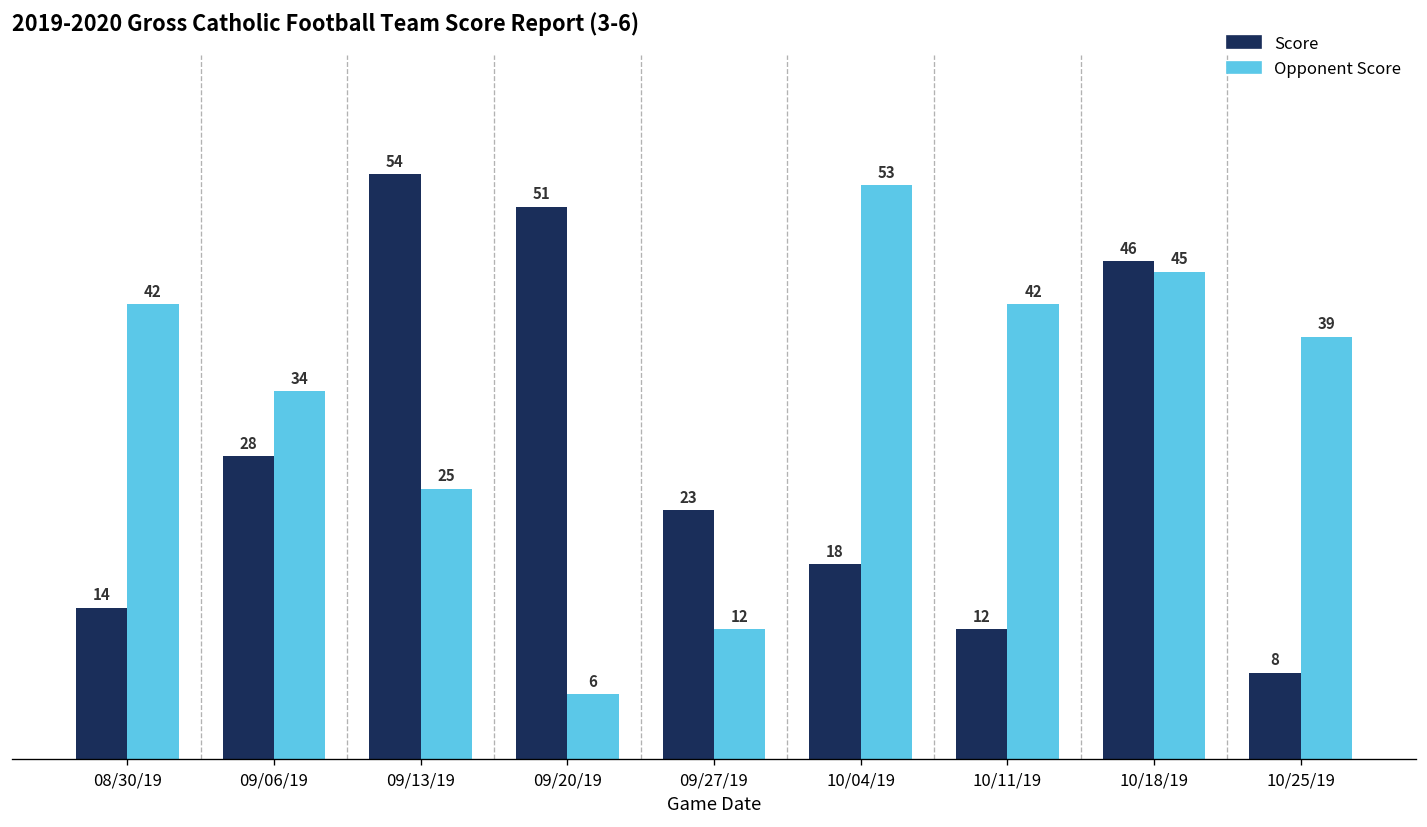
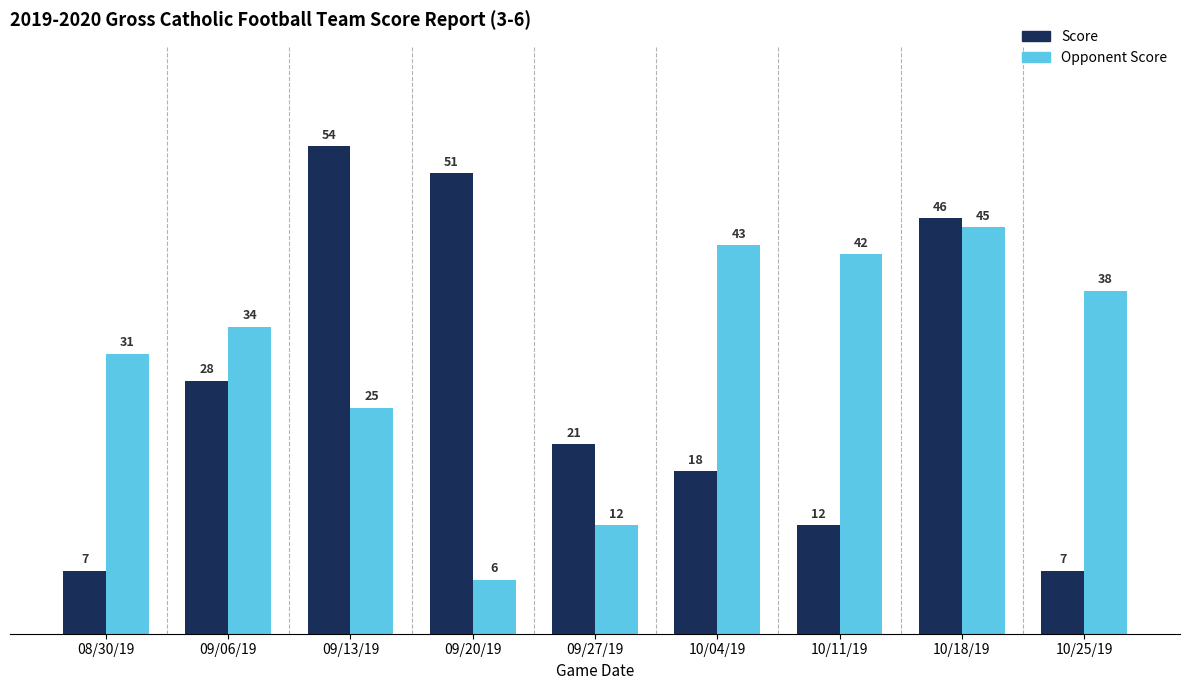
Score, 08/30/19: 14 -> 7
Opponent Score, 08/30/19: 42 -> 31
Score, 09/27/19: 23 -> 21
Opponent Score, 10/04/19: 53 -> 43
Score, 10/25/19: 8 -> 7
Opponent Score, 10/25/19: 39 -> 38
